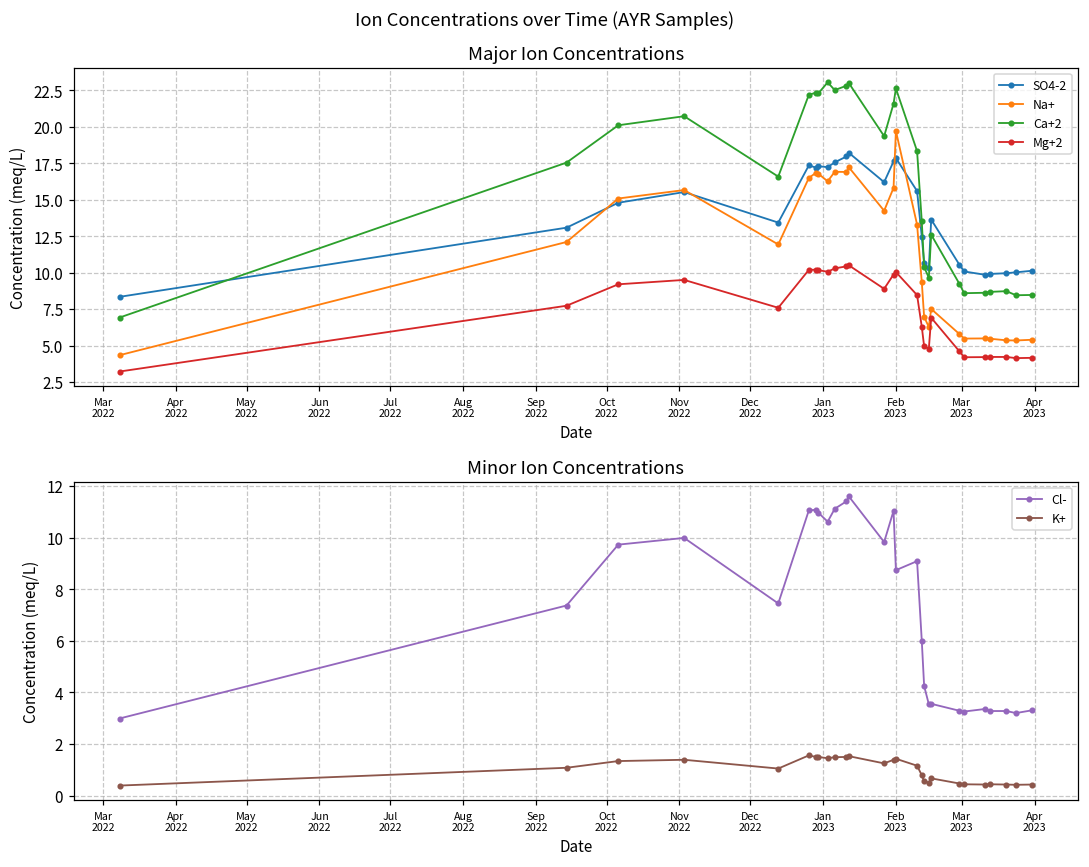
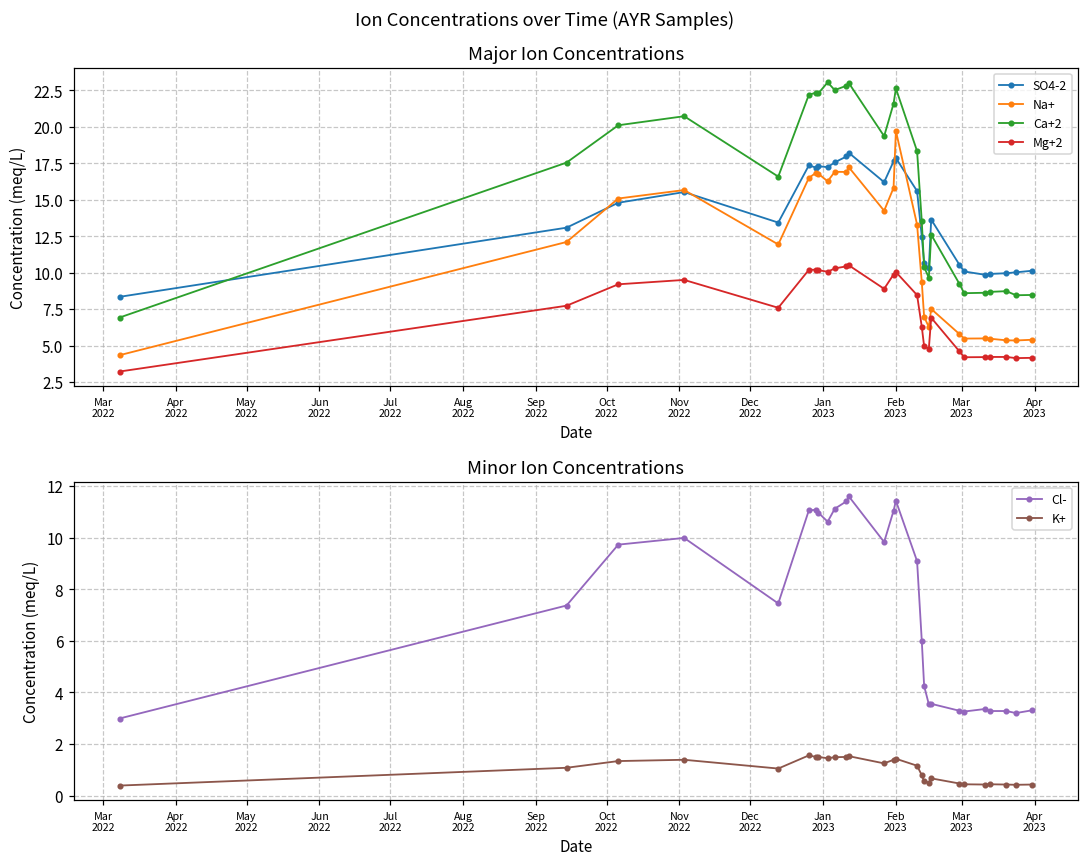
Minor Ion Concentrations, Cl-, Feb 2023: 8.7 -> 11.4
